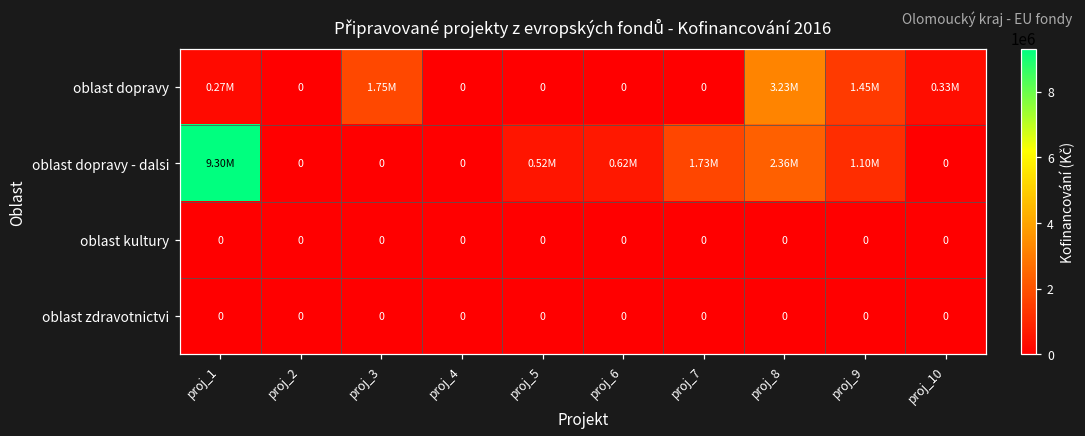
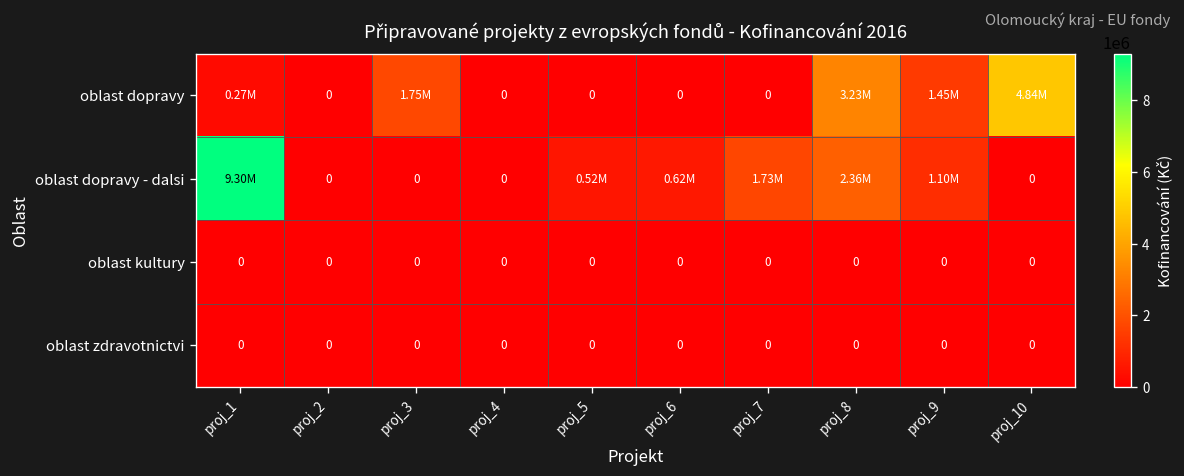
oblast dopravy, proj_10: 0.33M -> 4.84M
